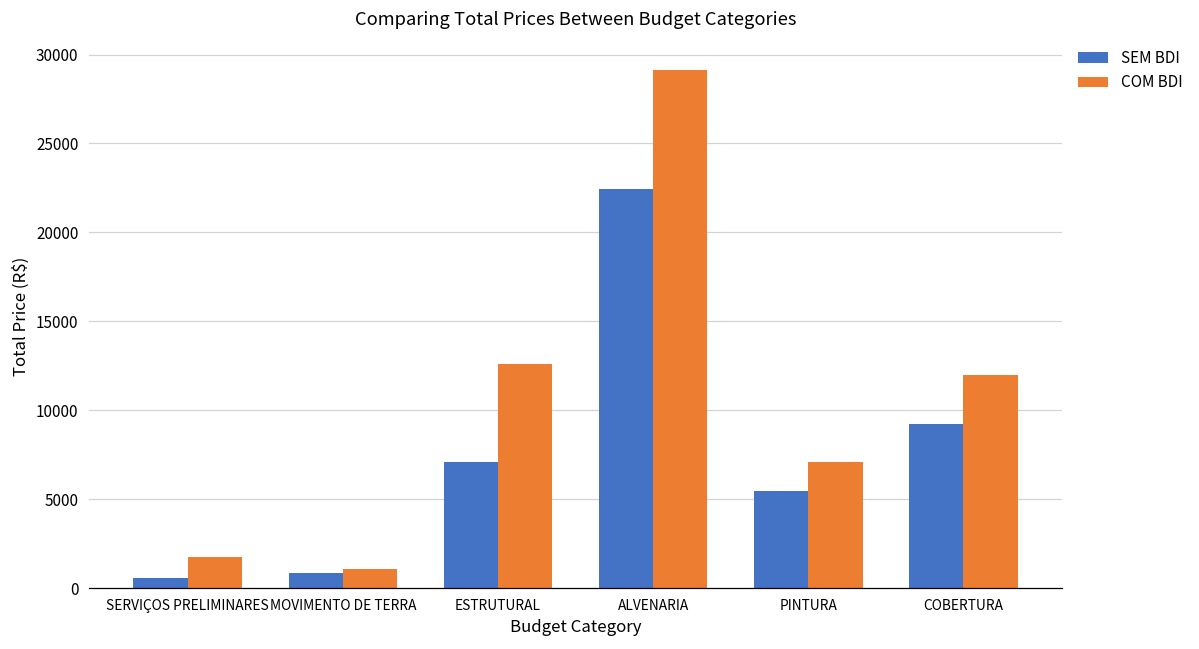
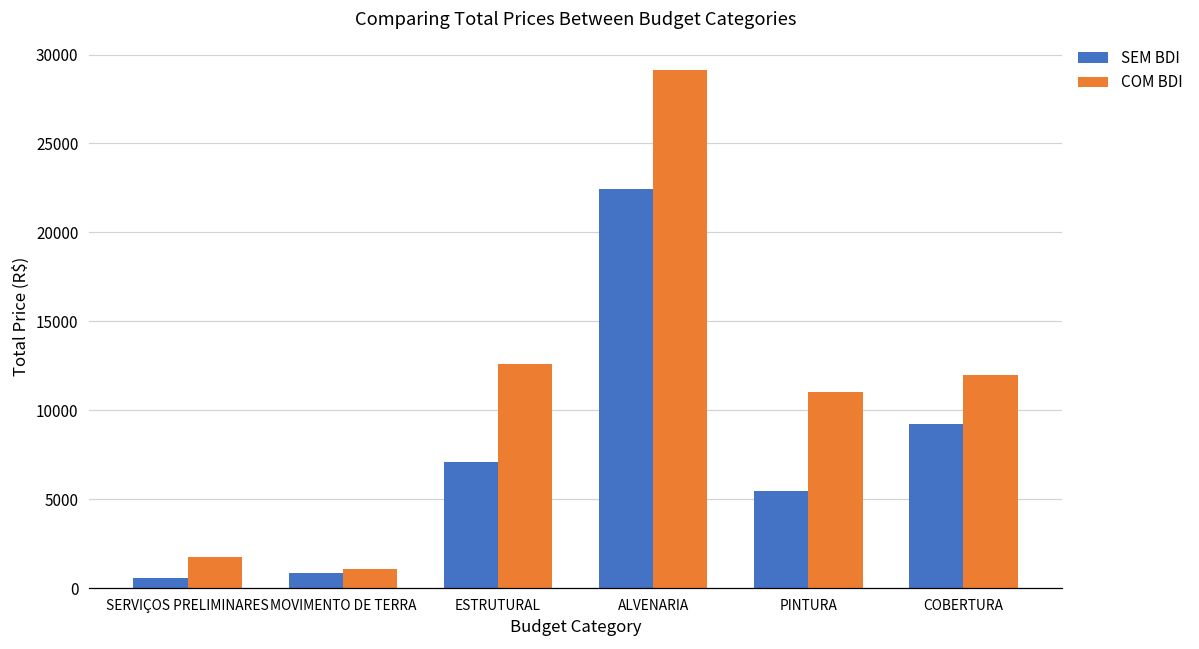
COM BDI, PINTURA: 7100 -> 11000
